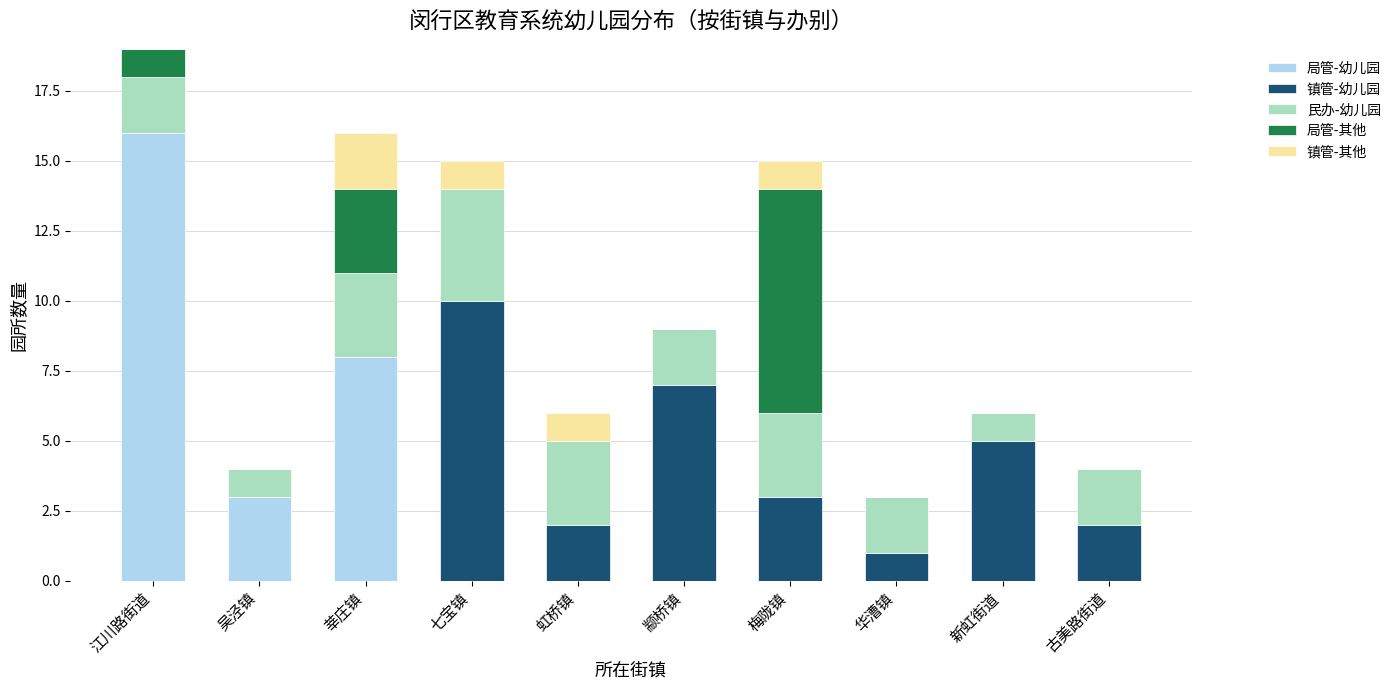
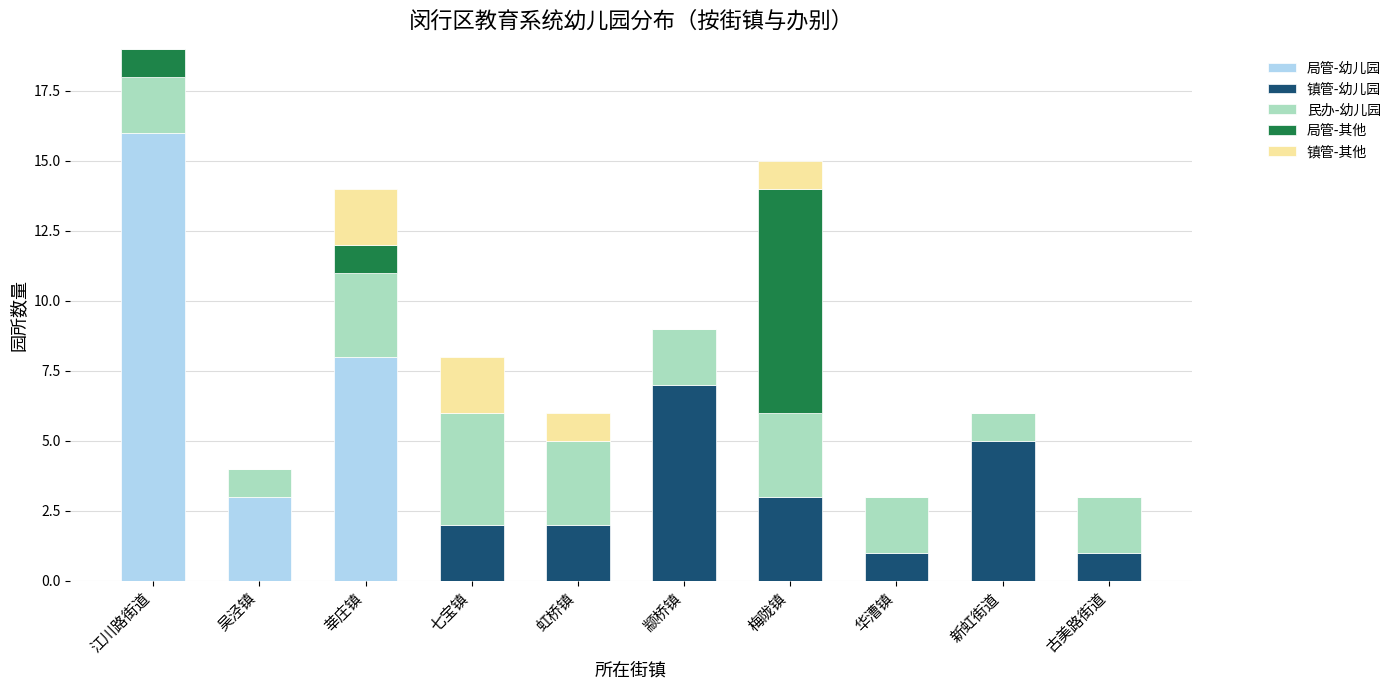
局管-其他, 莘庄镇: 3 -> 1
镇管-幼儿园, 七宝镇: 10 -> 2
镇管-其他, 七宝镇: 1 -> 2
镇管-幼儿园, 古美路街道: 2 -> 1
